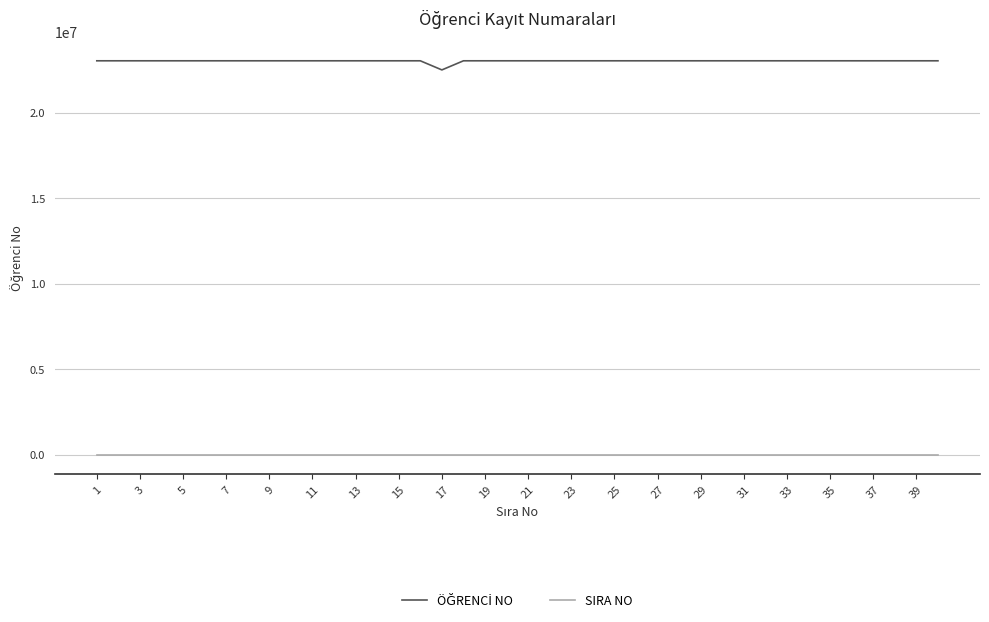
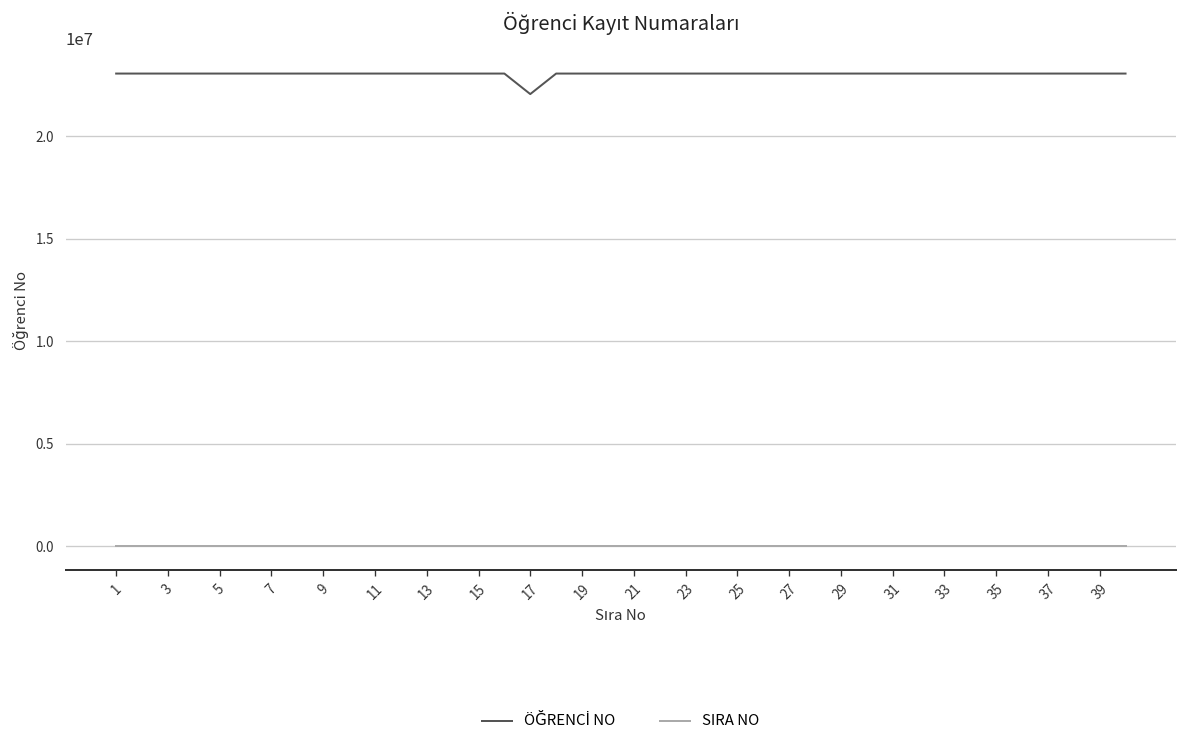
ÖĞRENCİ NO, 17: 22500000 -> 22000000
